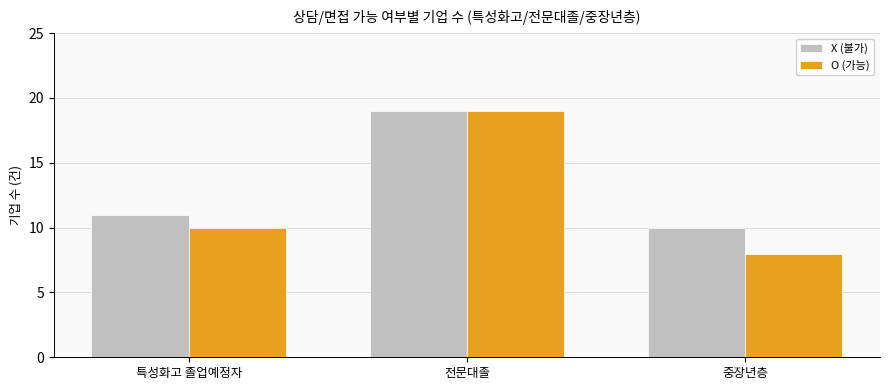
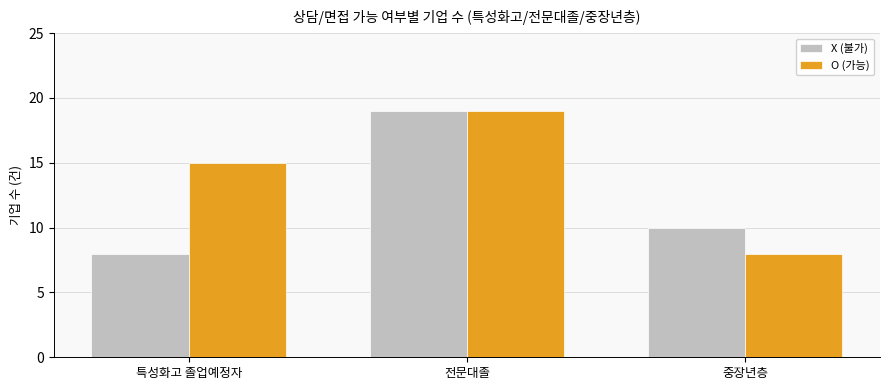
X (불가), 특성화고 졸업예정자: 11 -> 8
O (가능), 특성화고 졸업예정자: 10 -> 15
